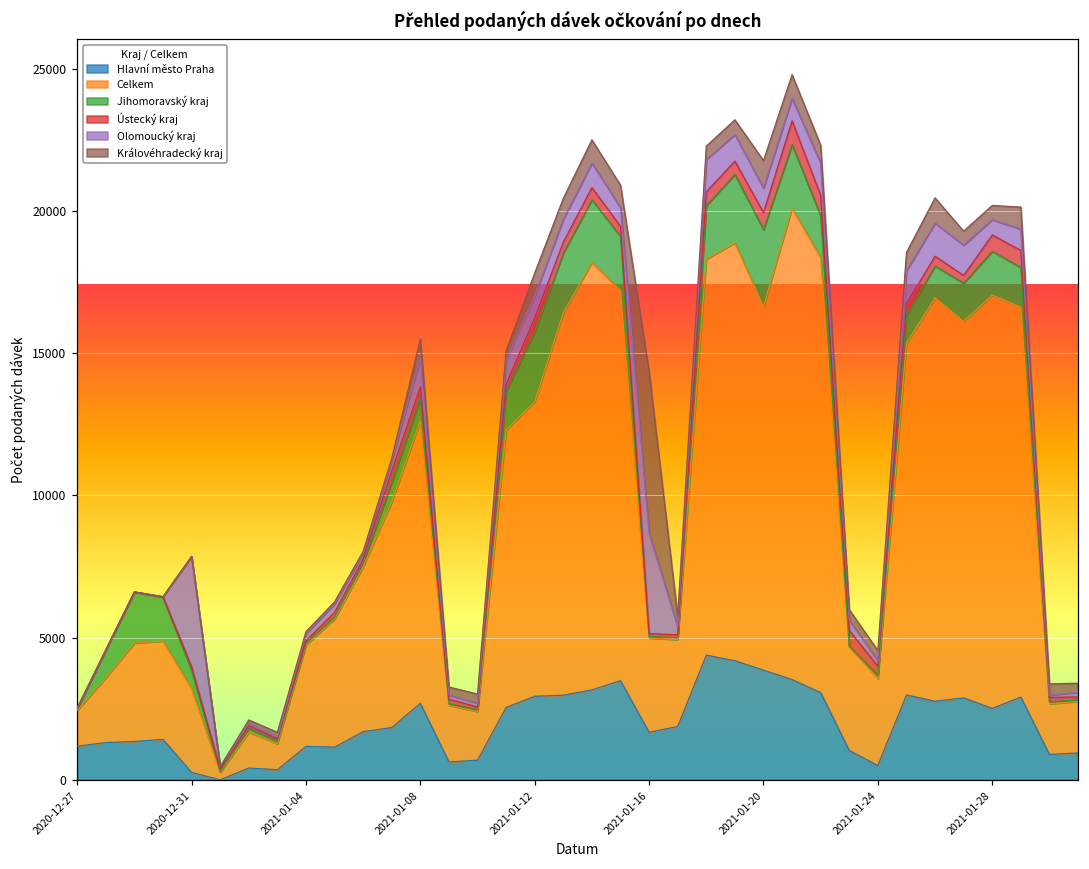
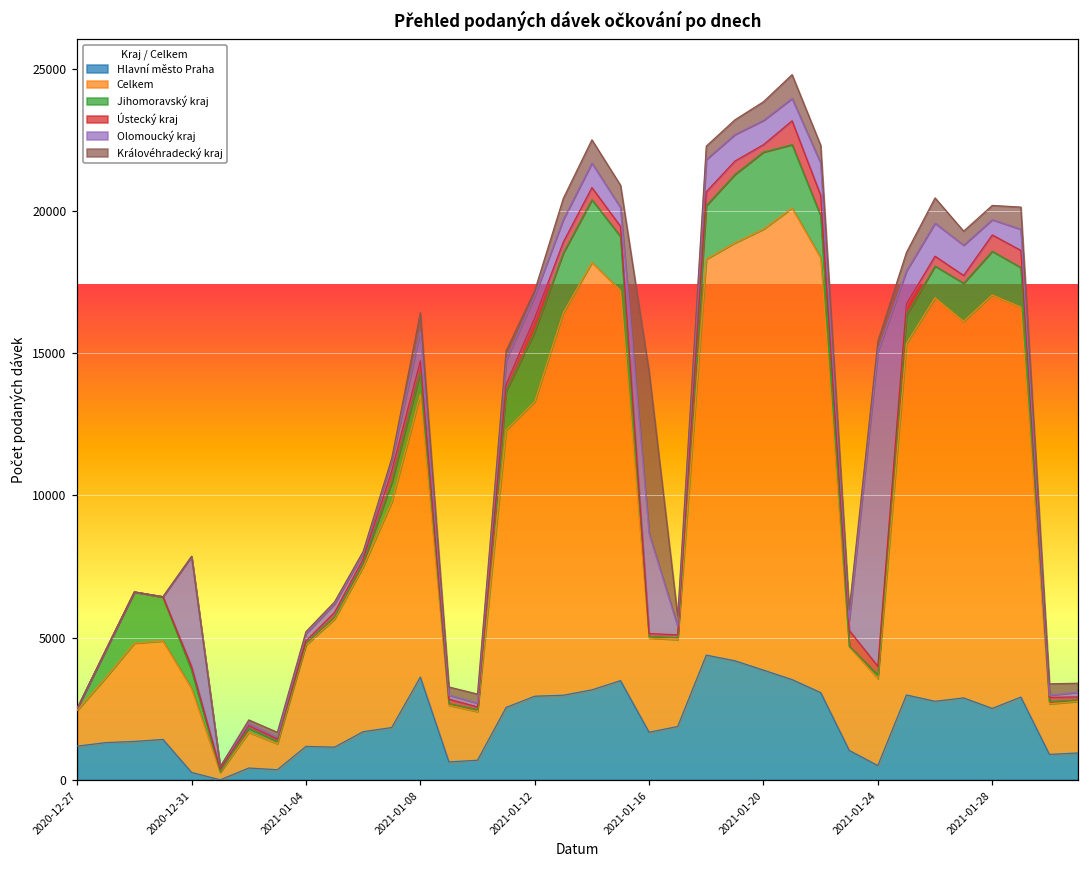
Hlavní město Praha, 2021-01-08: 2700 -> 3600
Královéhradecký kraj, 2021-01-12: 800 -> 200
Celkem, 2021-01-20: 12800 -> 15500
Ústecký kraj, 2021-01-20: 600 -> 300
Královéhradecký kraj, 2021-01-20: 1000 -> 700
Olomoucký kraj, 2021-01-24: 200 -> 11100
